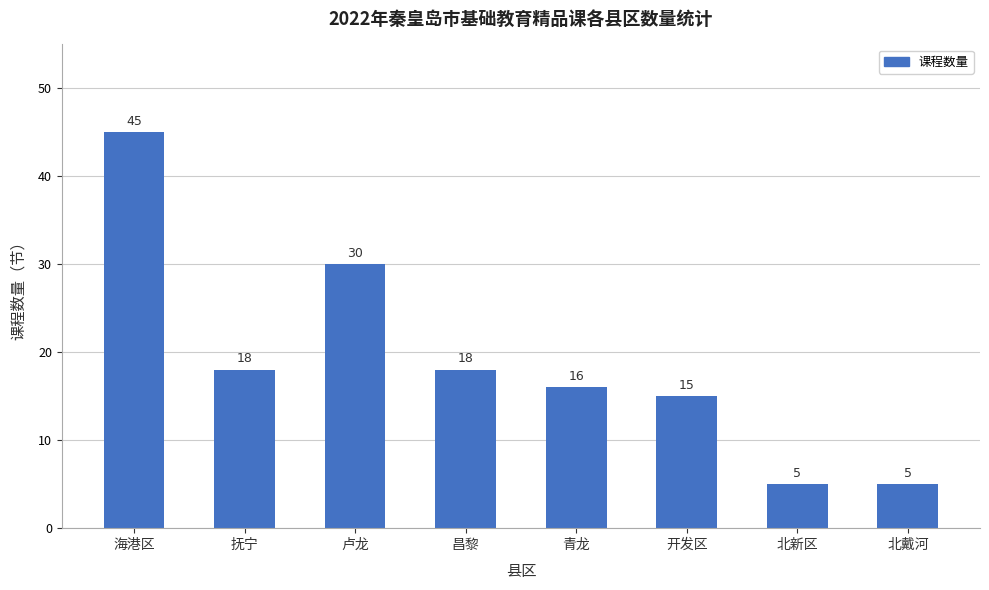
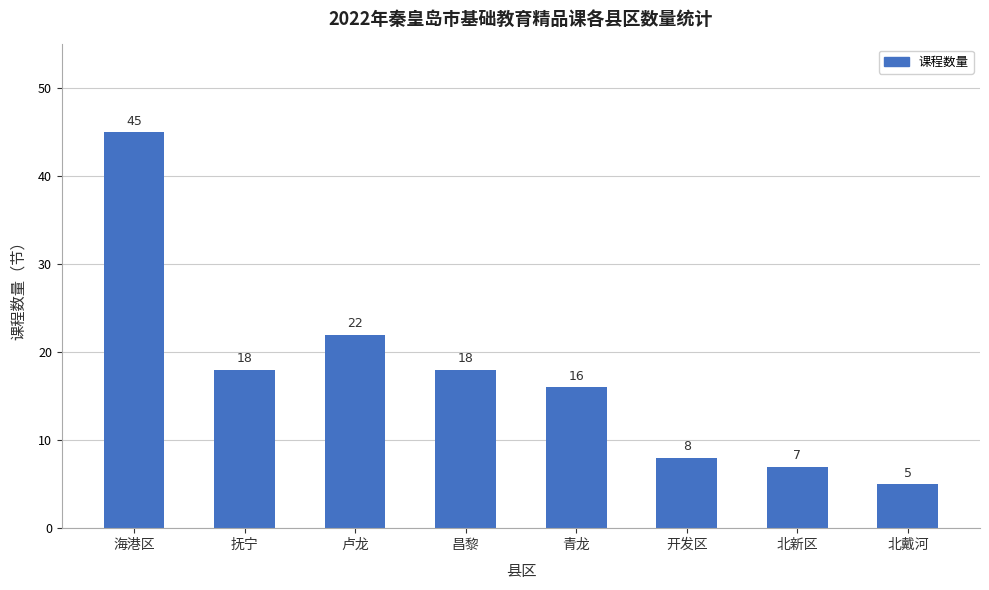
卢龙: 30 -> 22
开发区: 15 -> 8
北新区: 5 -> 7
